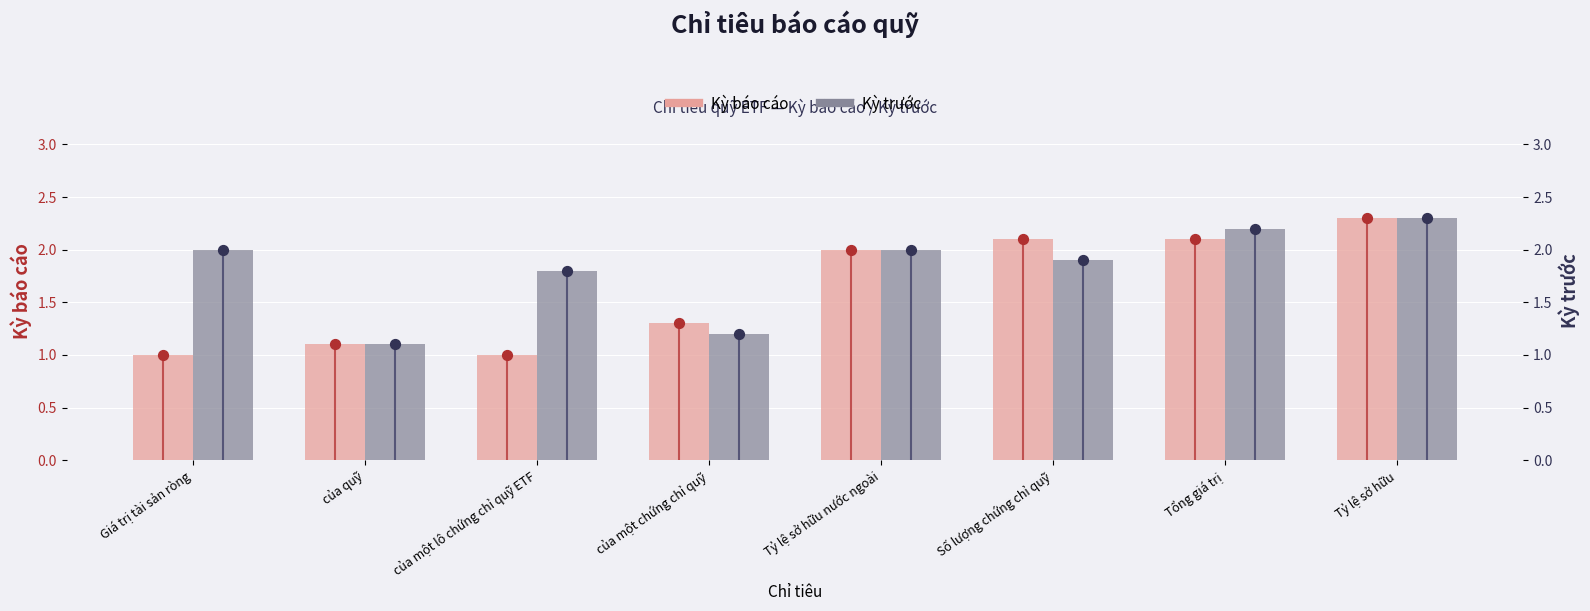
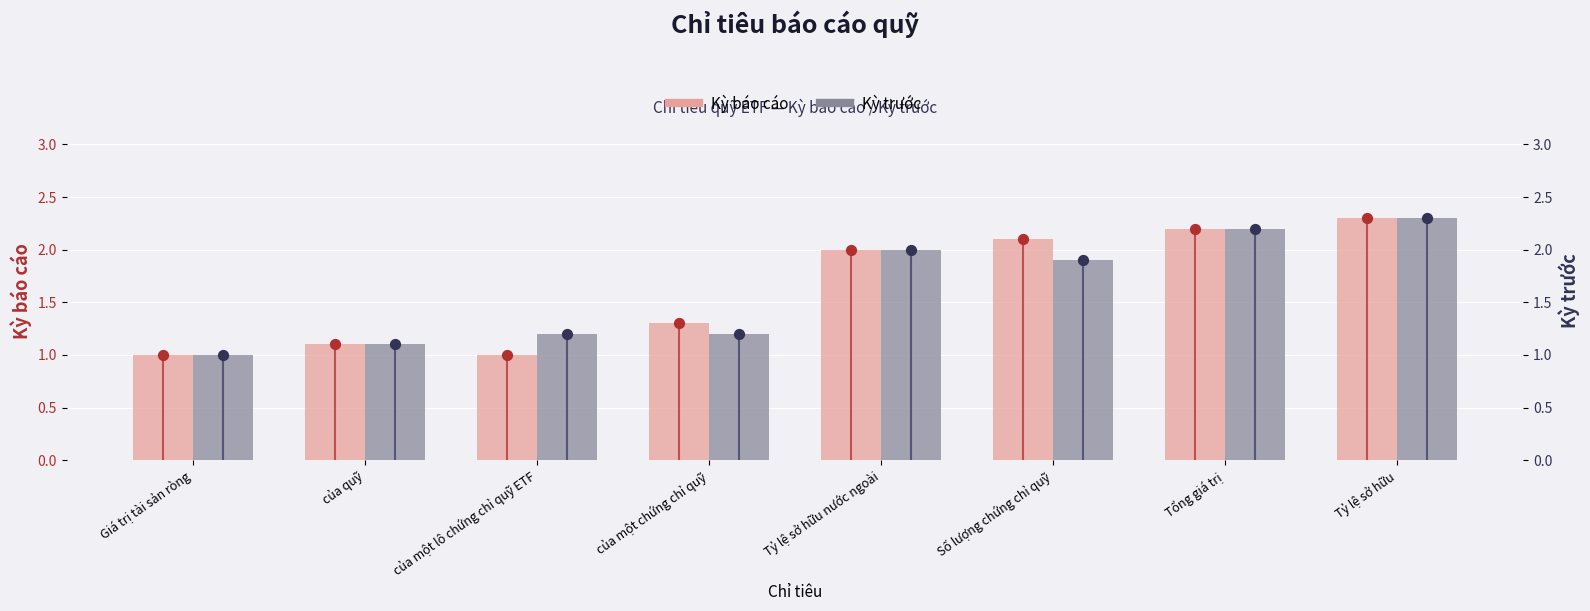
Kỳ báo cáo, Tổng giá trị: 2.1 -> 2.2
Kỳ trước, Giá trị tài sản ròng: 2 -> 1
Kỳ trước, của một lô chứng chỉ quỹ ETF: 1.8 -> 1.2
